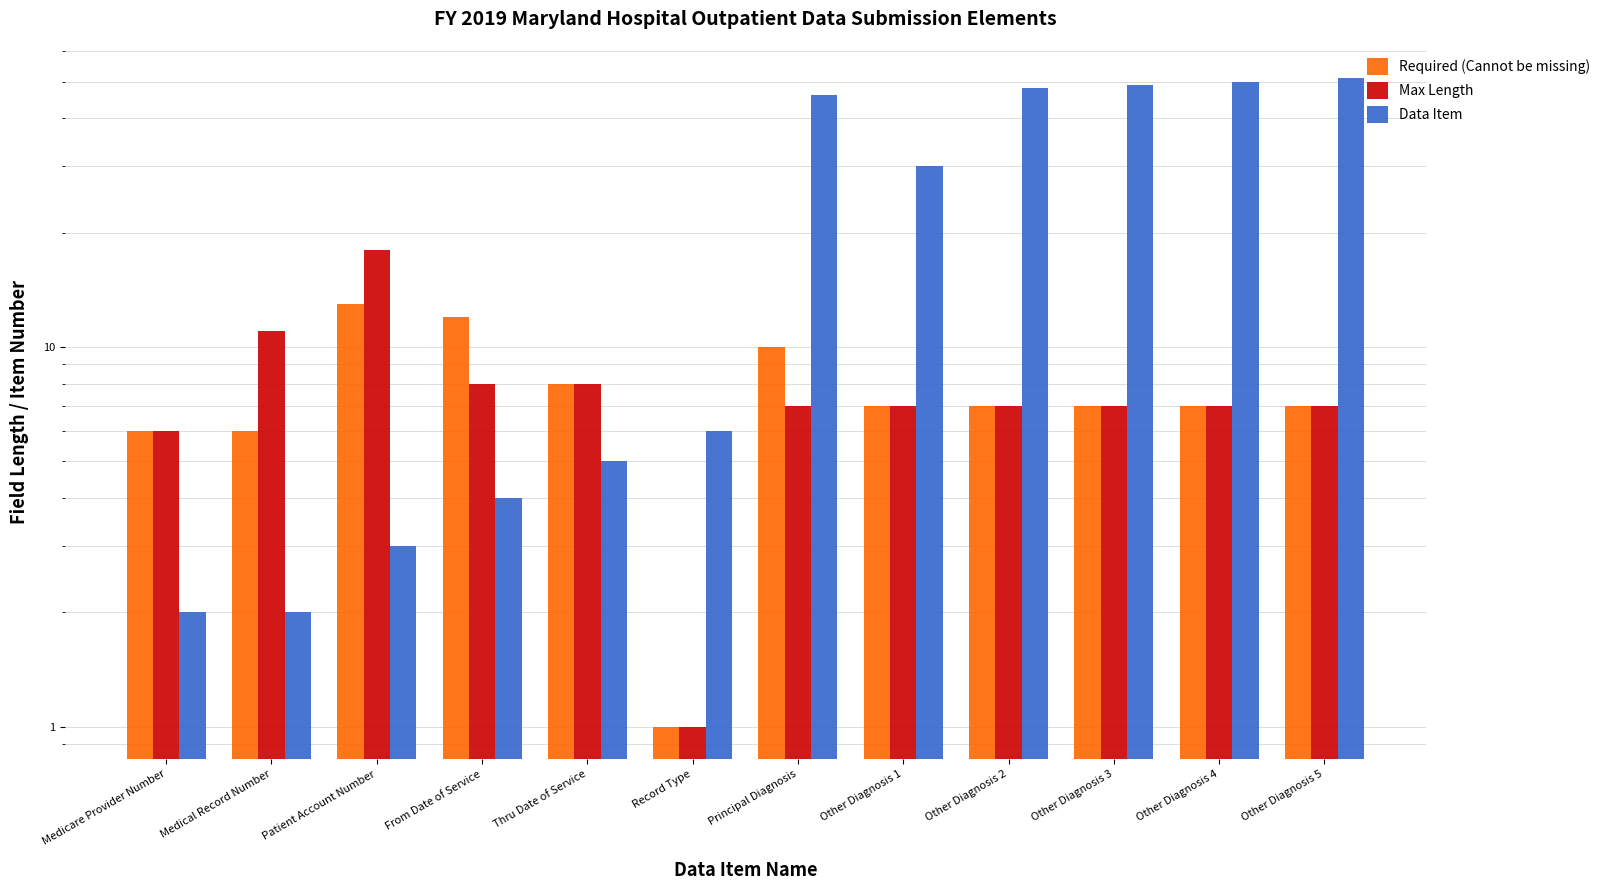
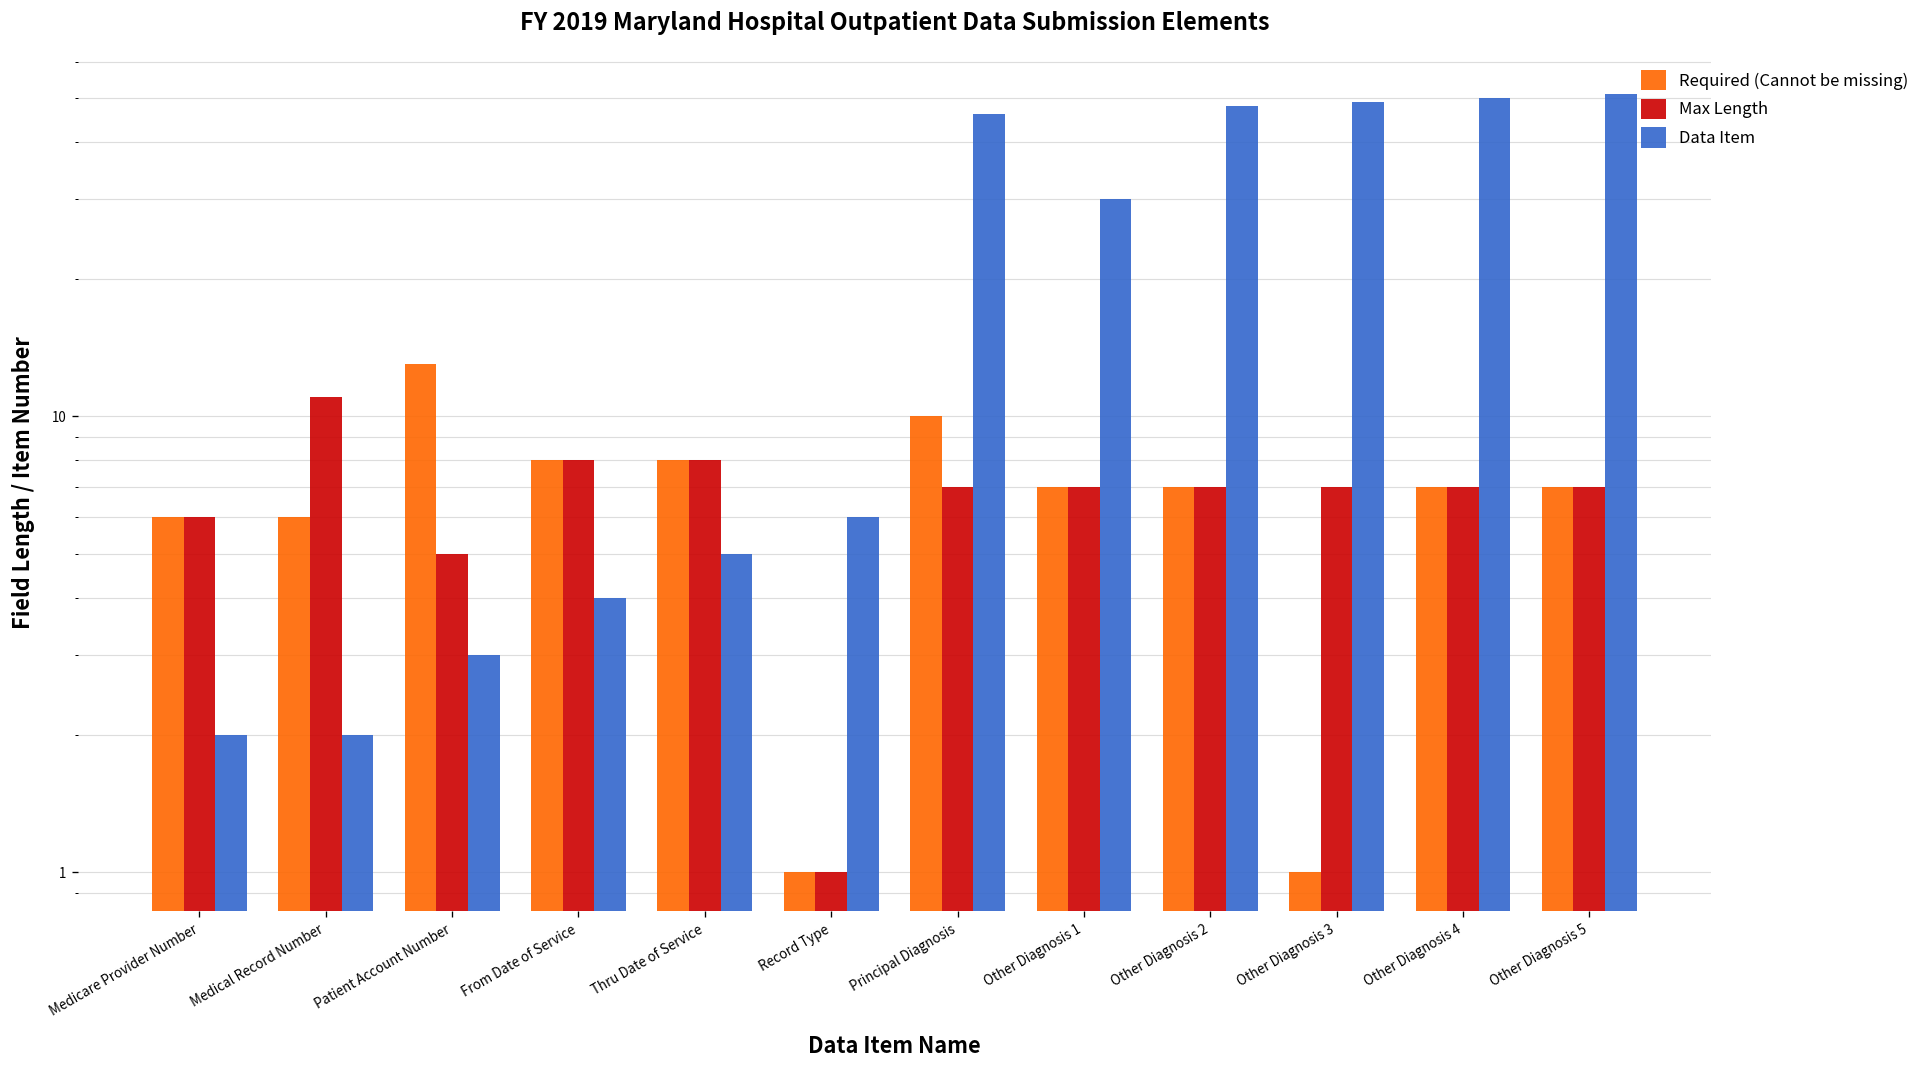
Max Length, Patient Account Number: 18 -> 5
Required (Cannot be missing), From Date of Service: 12 -> 8
Required (Cannot be missing), Other Diagnosis 3: 7 -> 1
